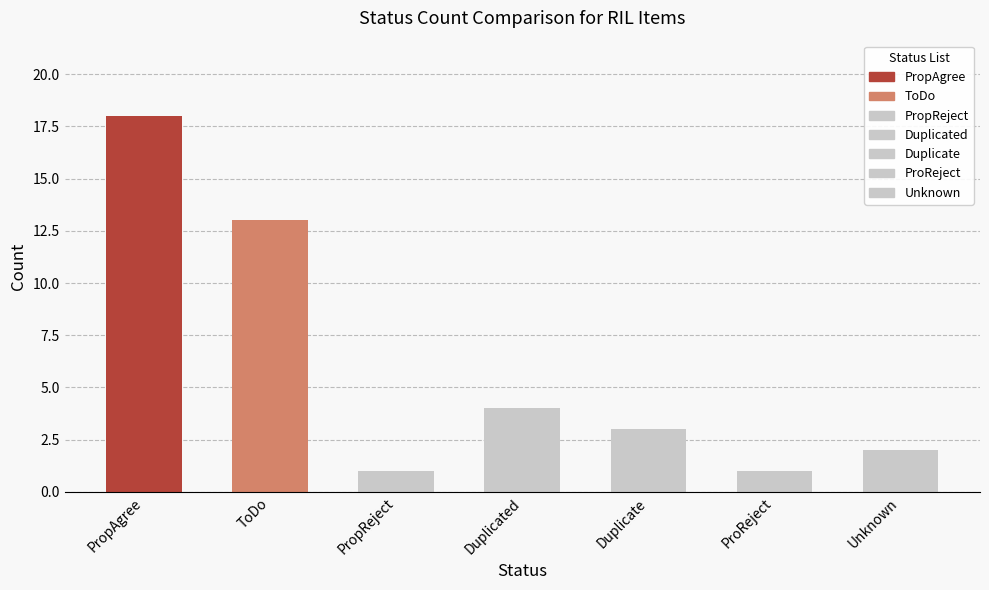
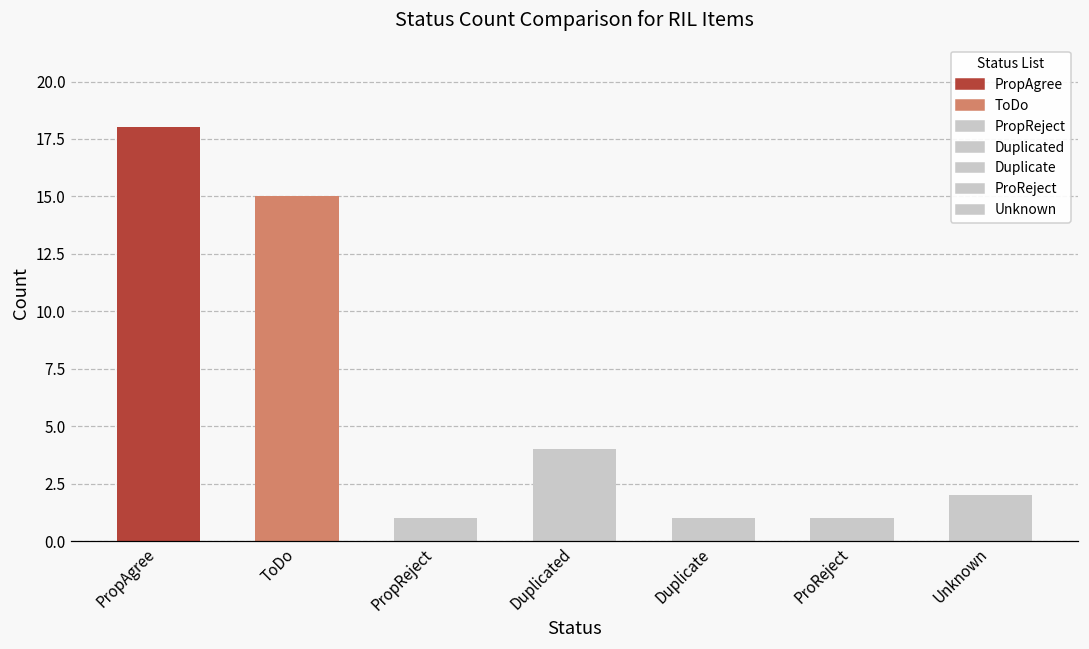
ToDo: 13 -> 15
Duplicate: 3 -> 1
